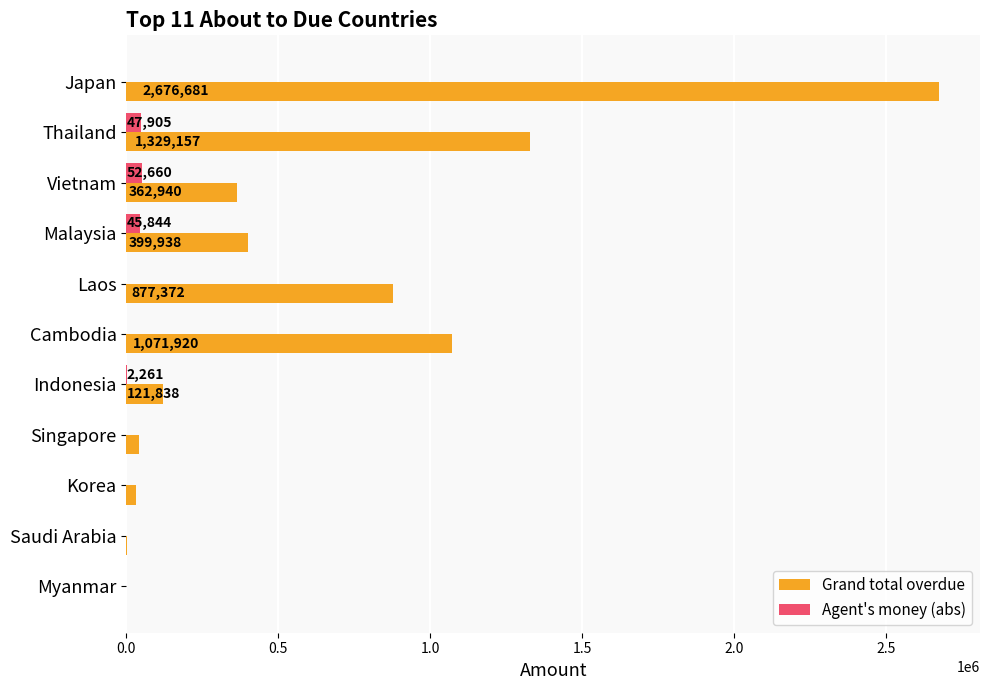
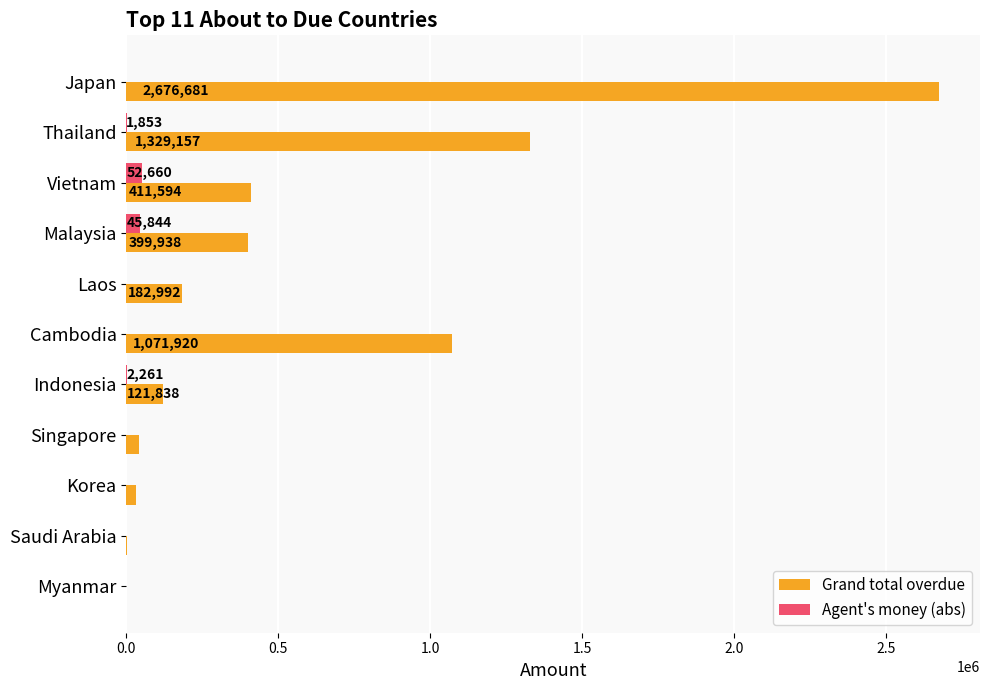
Agent's money (abs), Thailand: 47,905 -> 1,853
Grand total overdue, Vietnam: 362,940 -> 411,594
Grand total overdue, Laos: 877,372 -> 182,992
